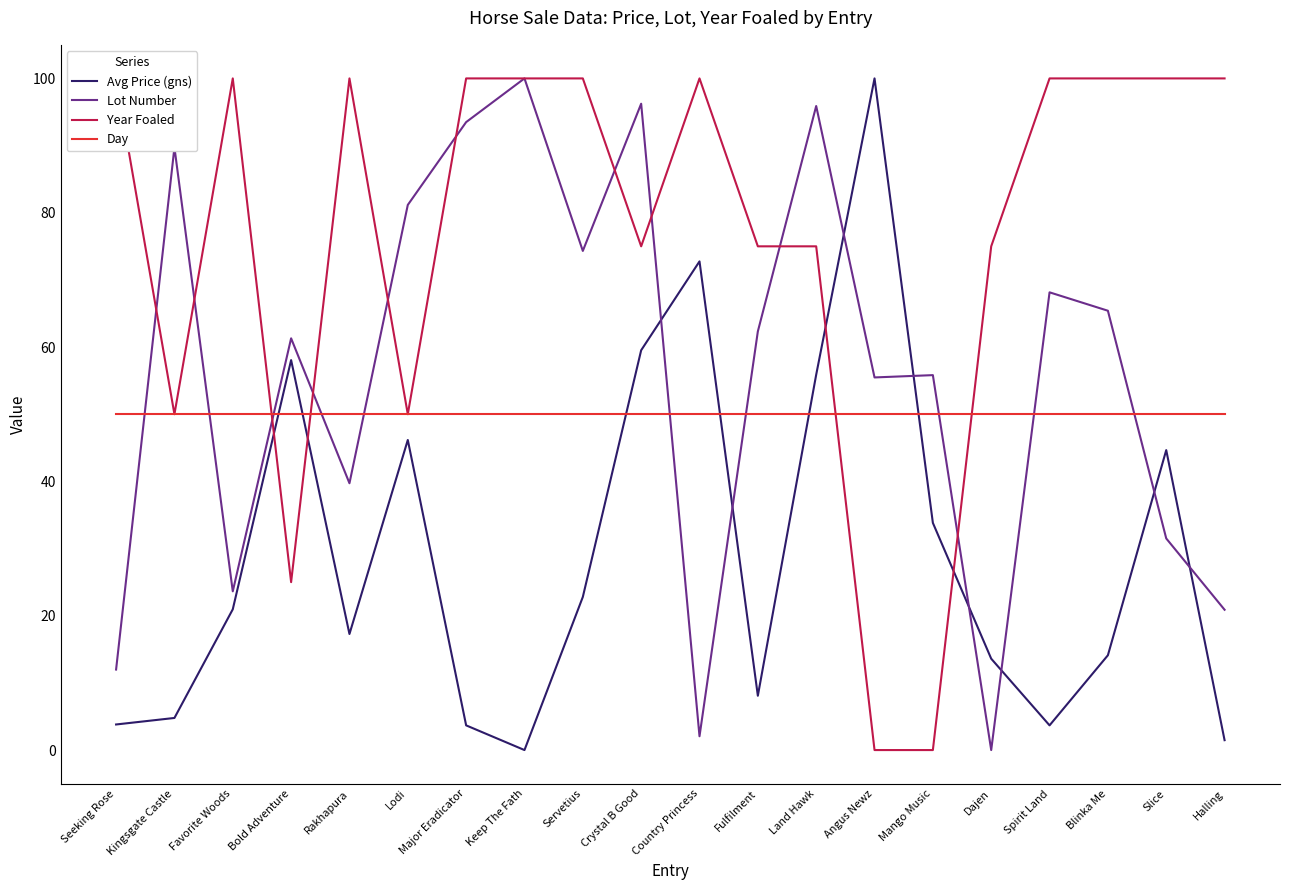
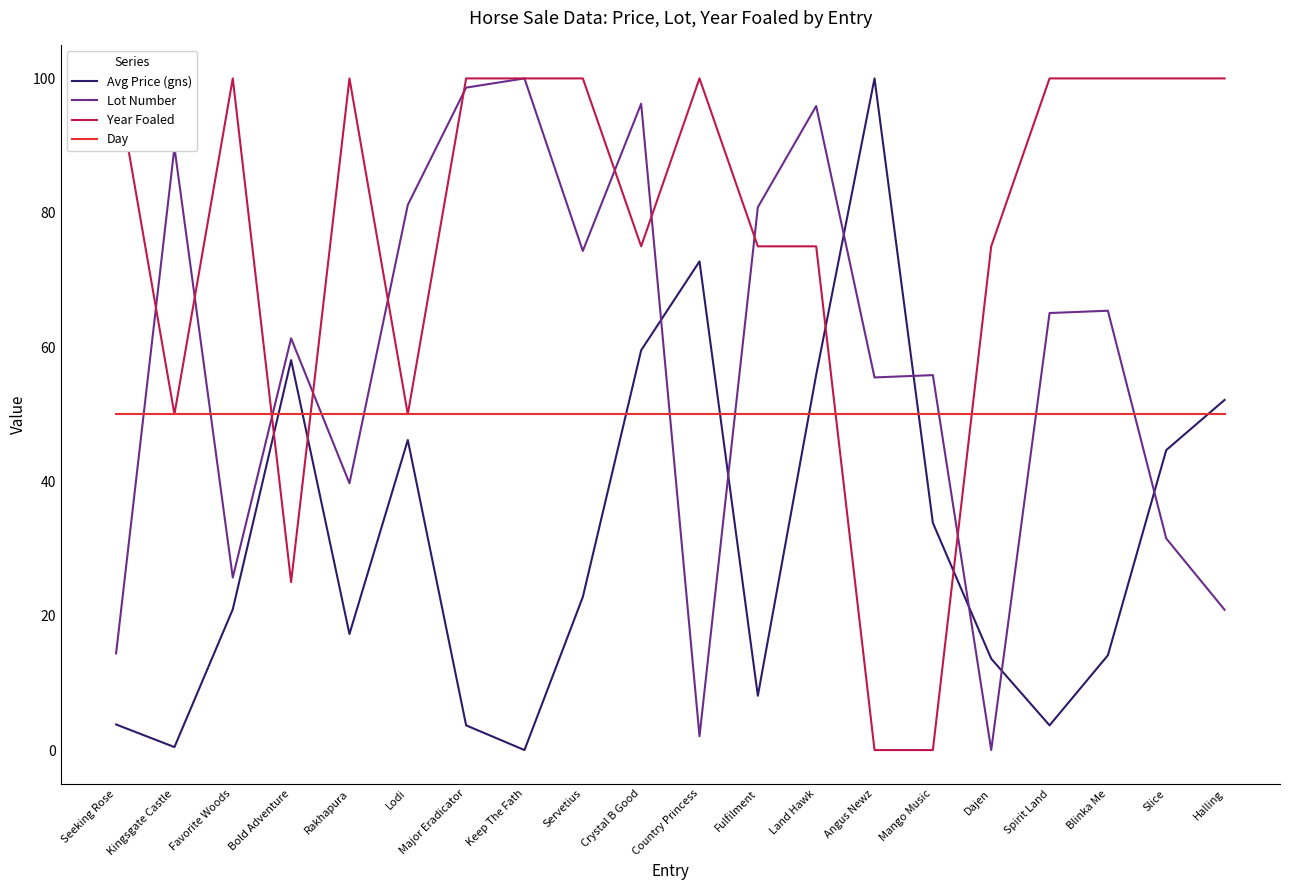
Lot Number, Seeking Rose: 12 -> 14
Avg Price (gns), Kingsgate Castle: 5 -> 0
Lot Number, Favorite Woods: 24 -> 26
Lot Number, Major Eradicator: 93 -> 99
Lot Number, Fulfilment: 62 -> 81
Lot Number, Spirit Land: 68 -> 65
Avg Price (gns), Halling: 1 -> 52
